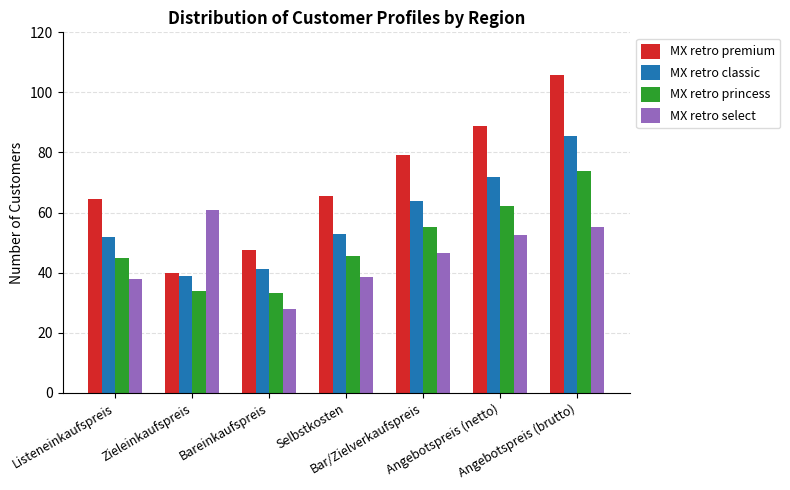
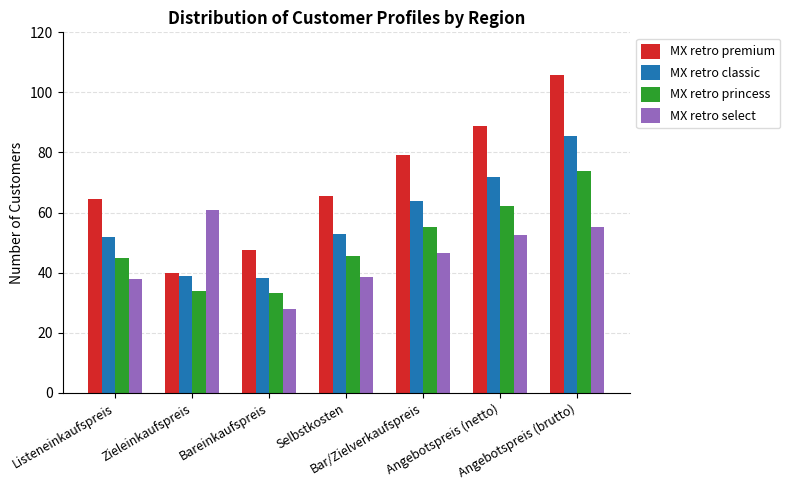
MX retro classic, Bareinkaufspreis: 41 -> 38
